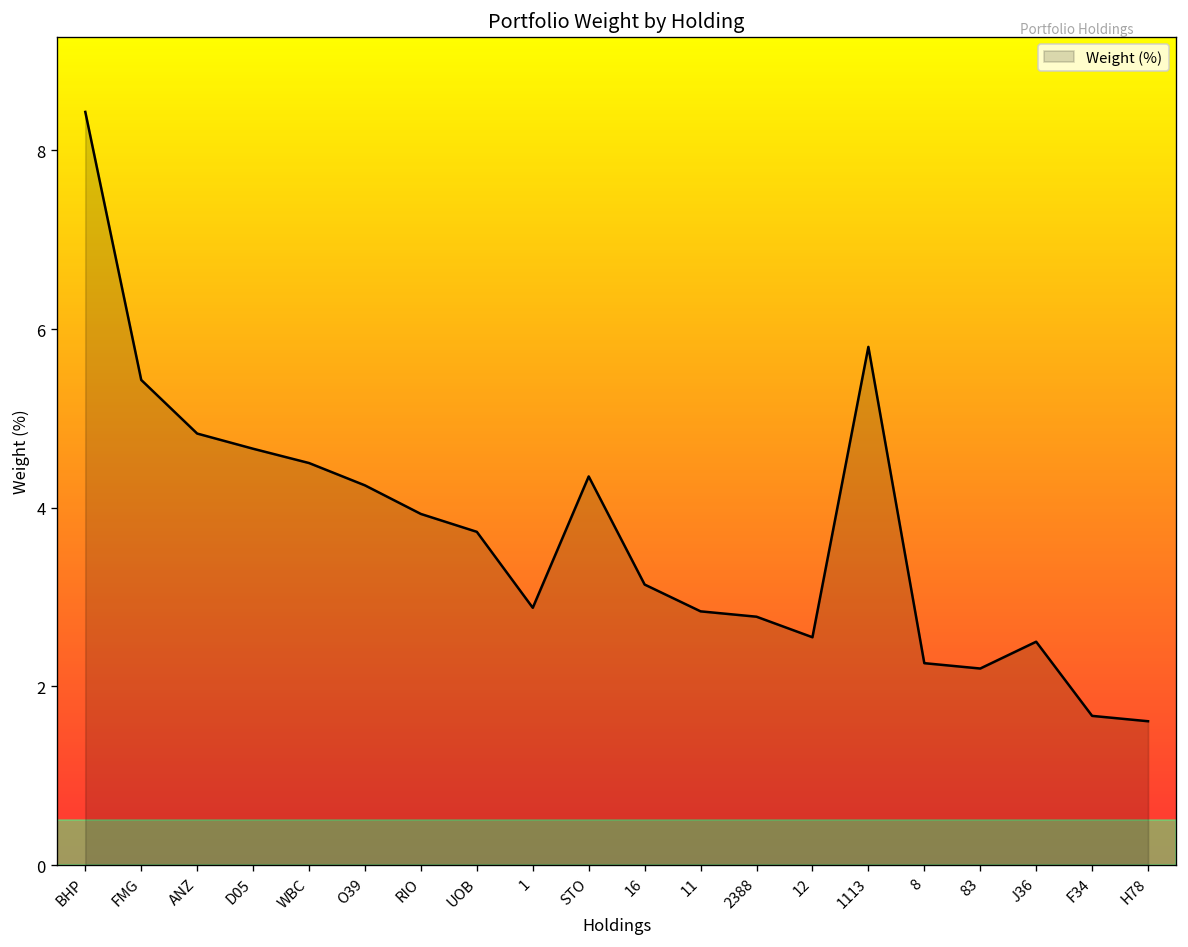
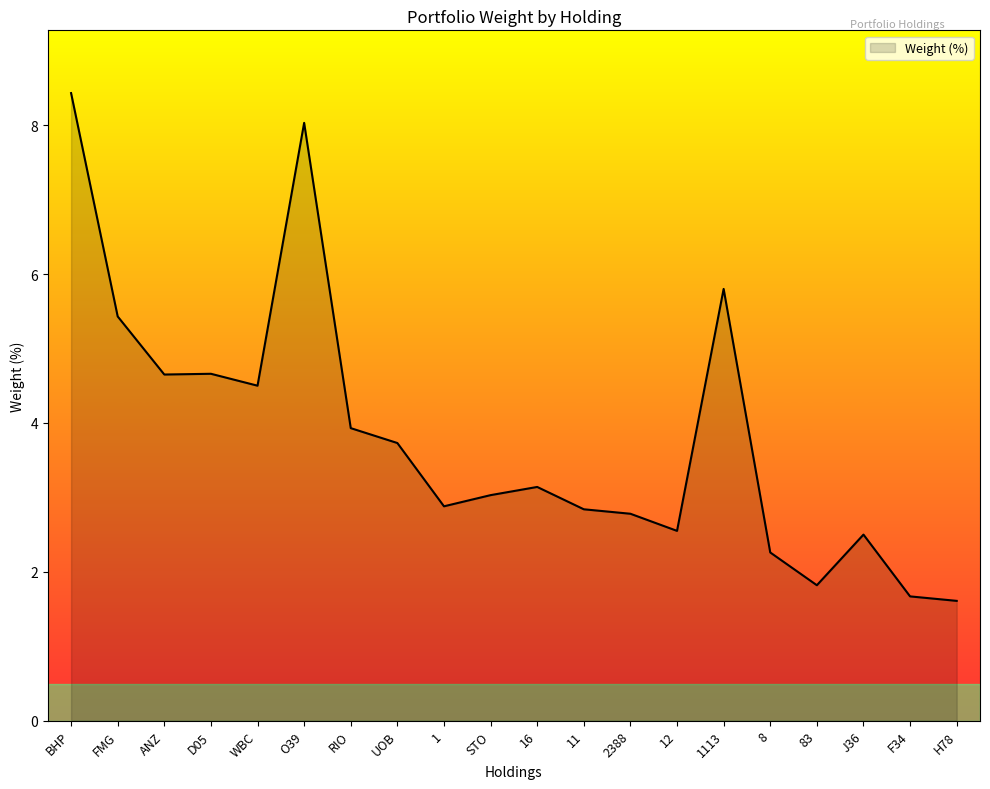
ANZ: 4.8 -> 4.7
O39: 4.3 -> 8.0
STO: 4.4 -> 3.0
83: 2.2 -> 1.8
